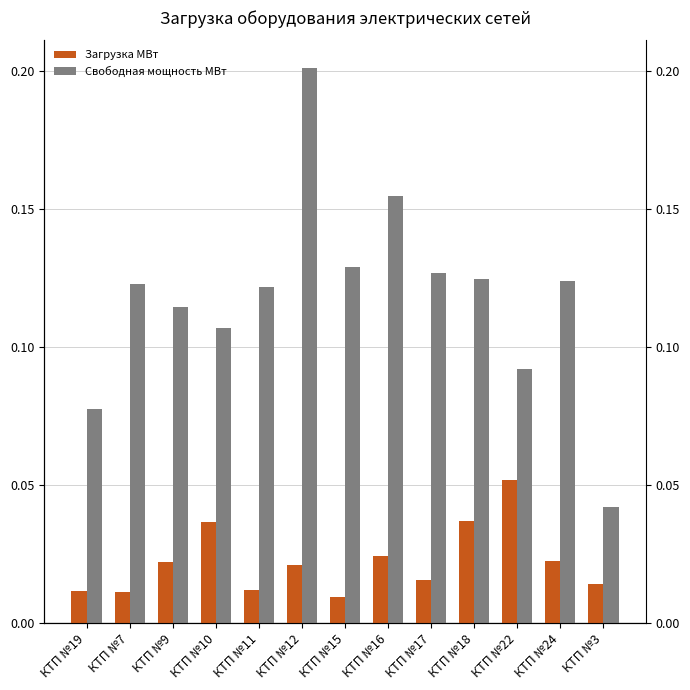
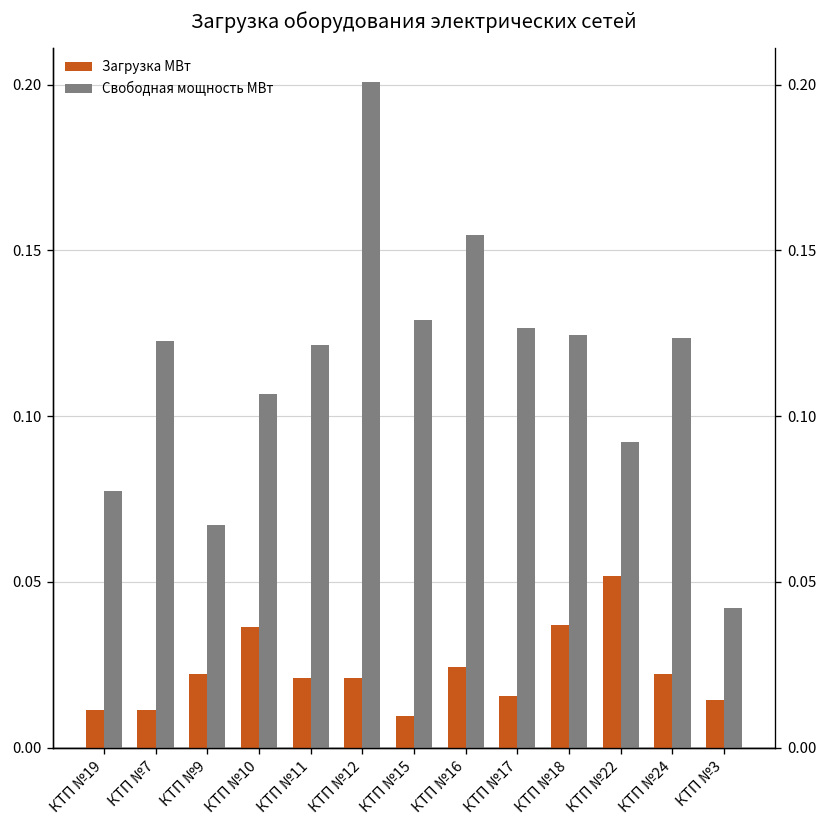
Свободная мощность МВт, КТП №9: 0.114 -> 0.067
Загрузка МВт, КТП №11: 0.012 -> 0.021
